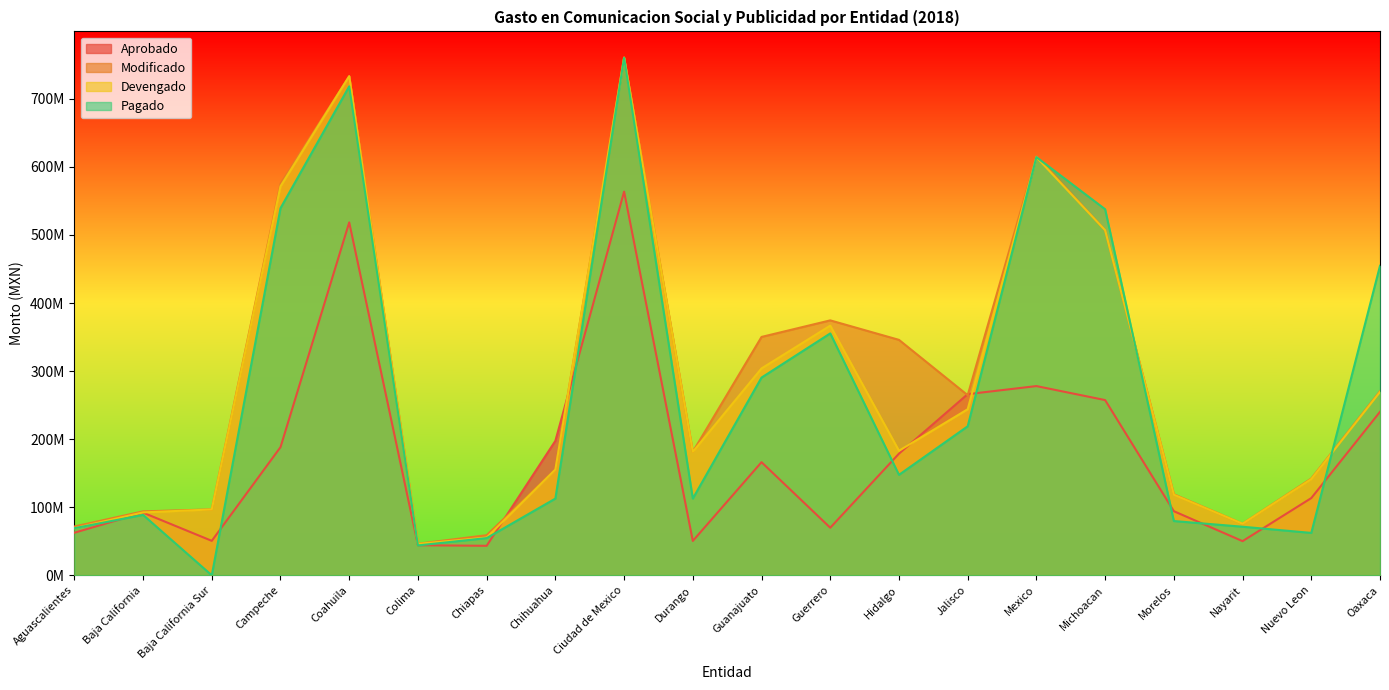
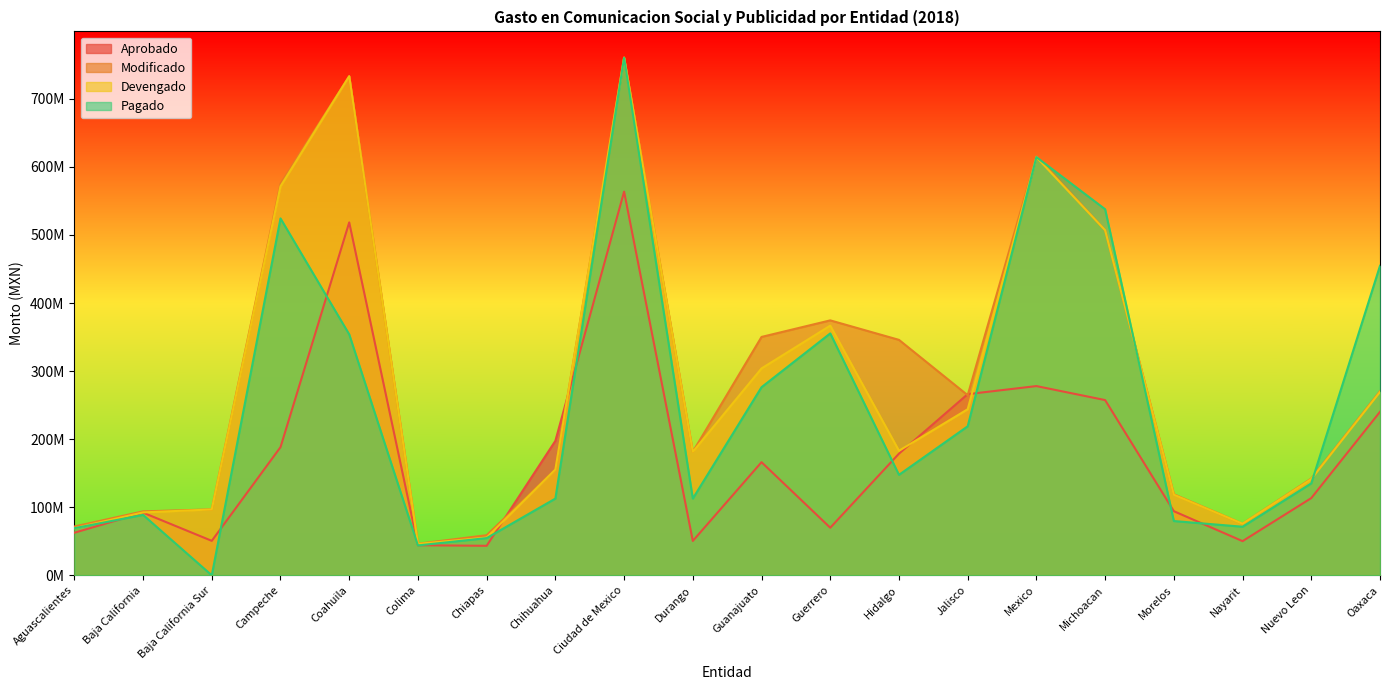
Pagado, Campeche: 540000000 -> 520000000
Pagado, Coahuila: 720000000 -> 350000000
Pagado, Guanajuato: 290000000 -> 280000000
Pagado, Nuevo Leon: 60000000 -> 140000000
